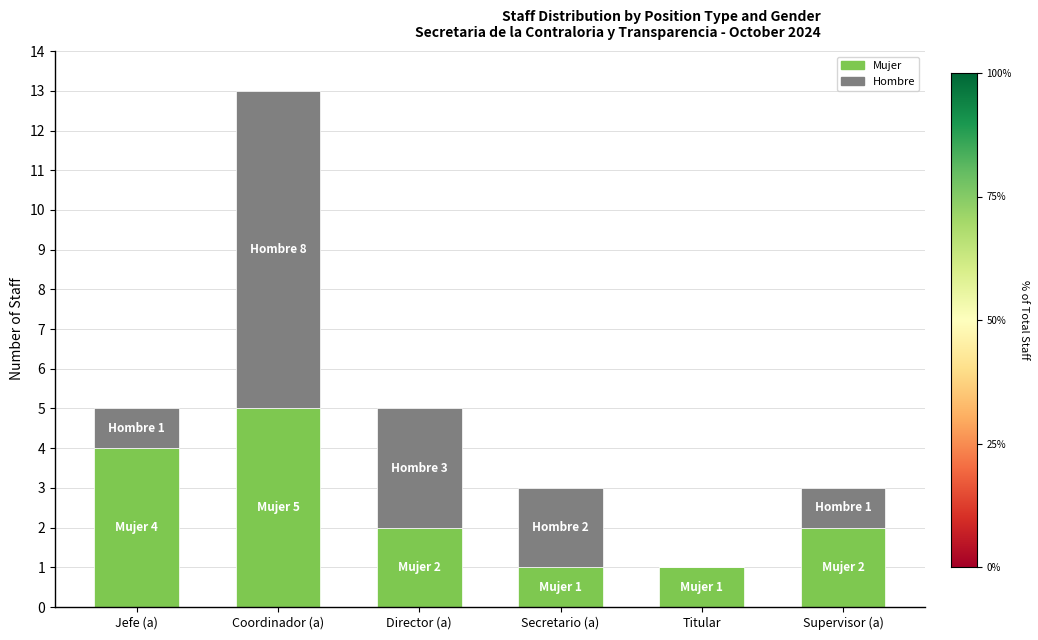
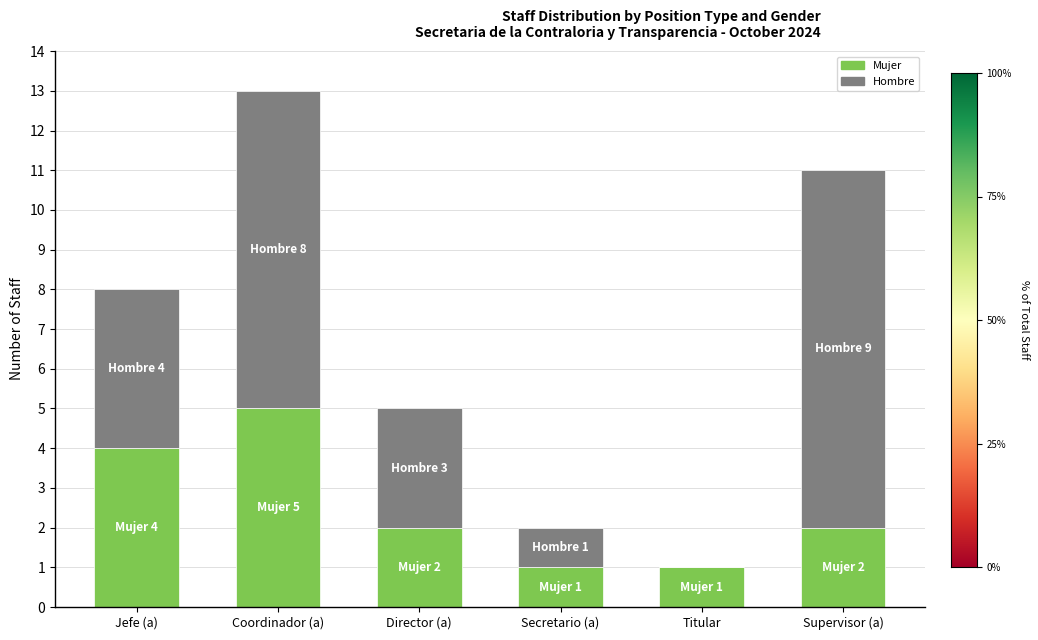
Hombre, Jefe (a): 1 -> 4
Hombre, Secretario (a): 2 -> 1
Hombre, Supervisor (a): 1 -> 9
